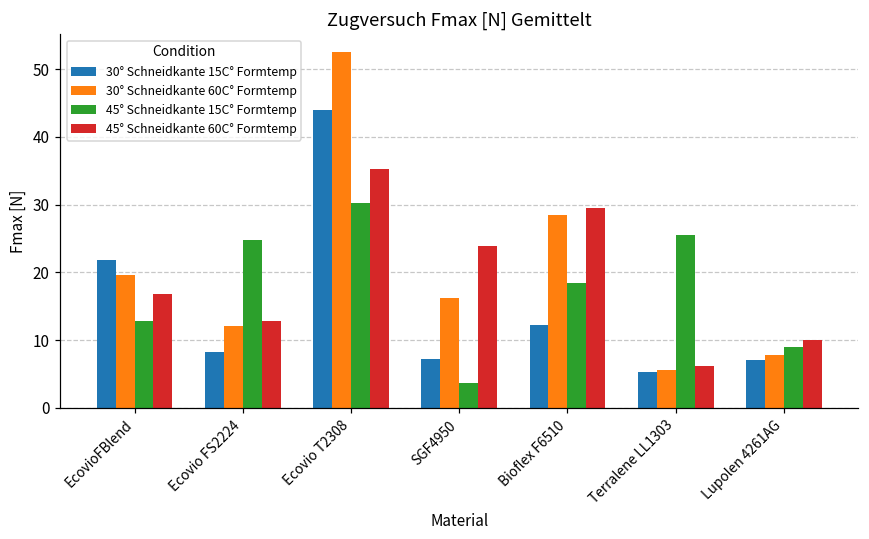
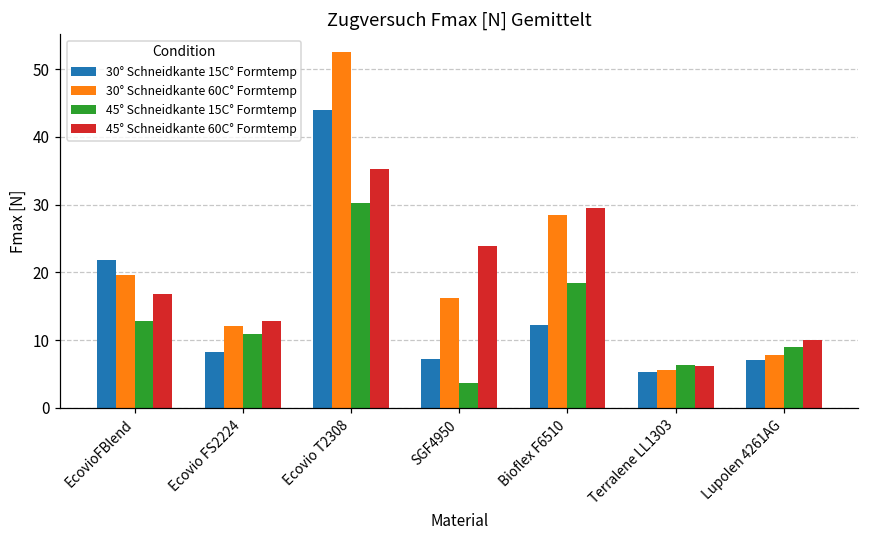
45° Schneidkante 15C° Formtemp, Ecovio FS2224: 25 -> 11
45° Schneidkante 15C° Formtemp, Terralene LL1303: 26 -> 6
